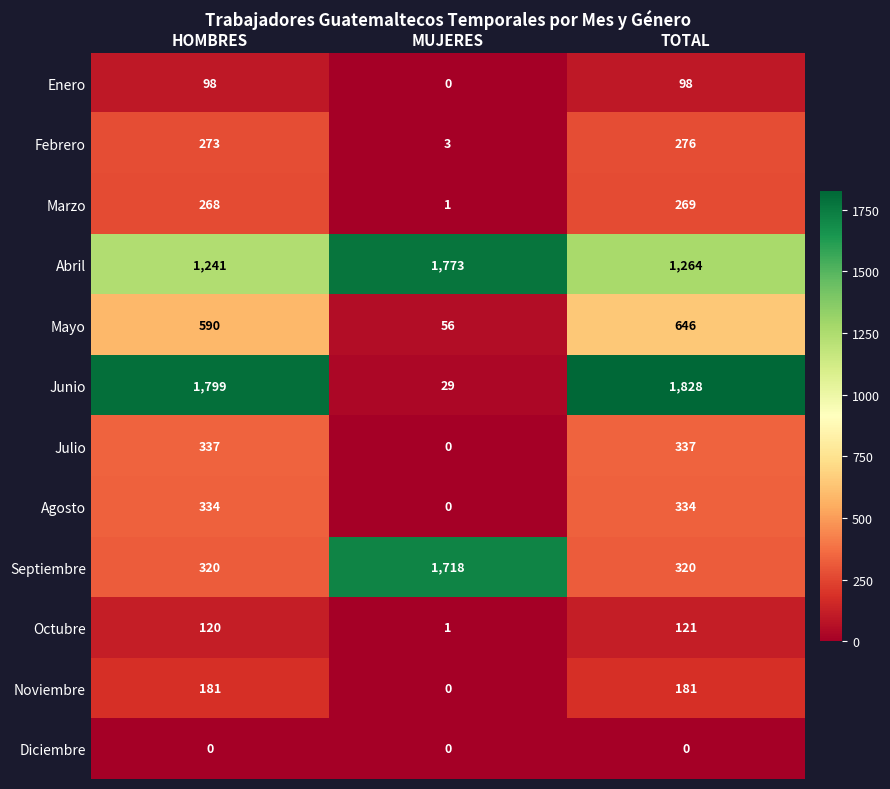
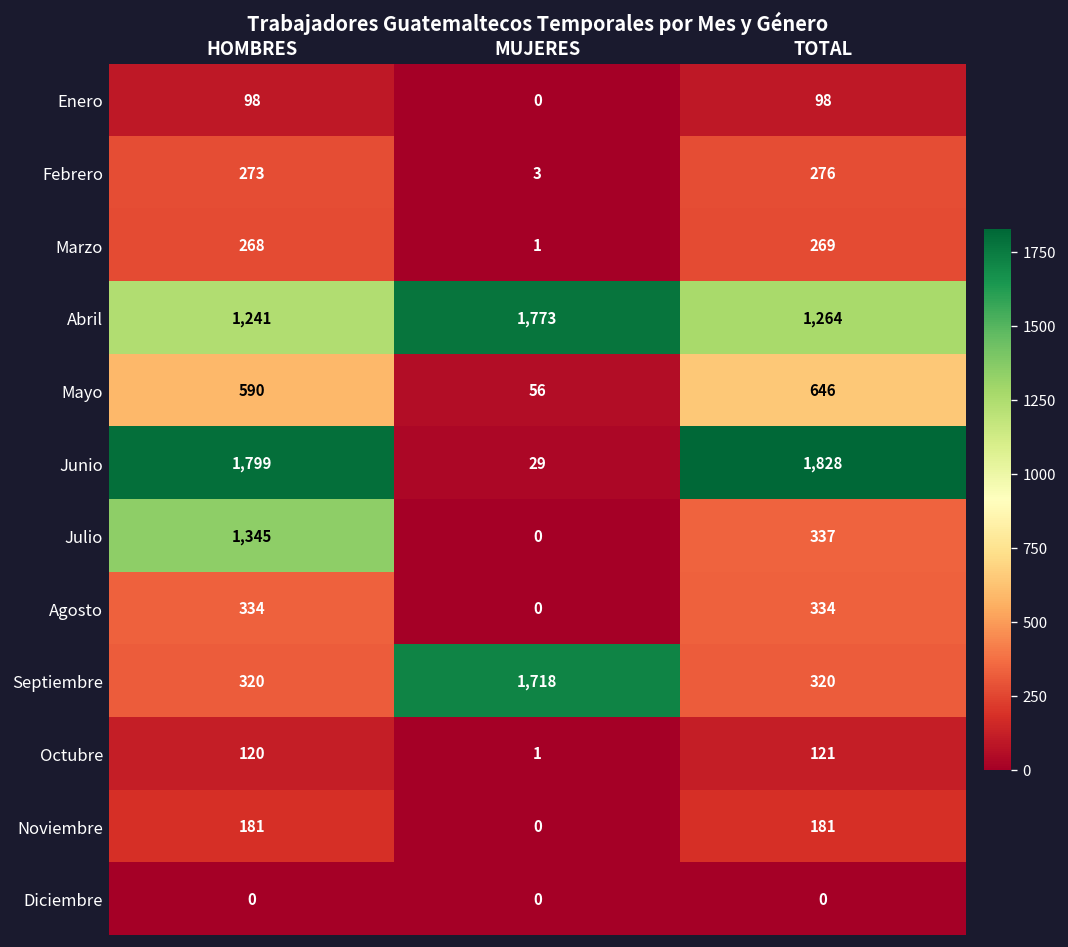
Julio, HOMBRES: 337 -> 1,345
